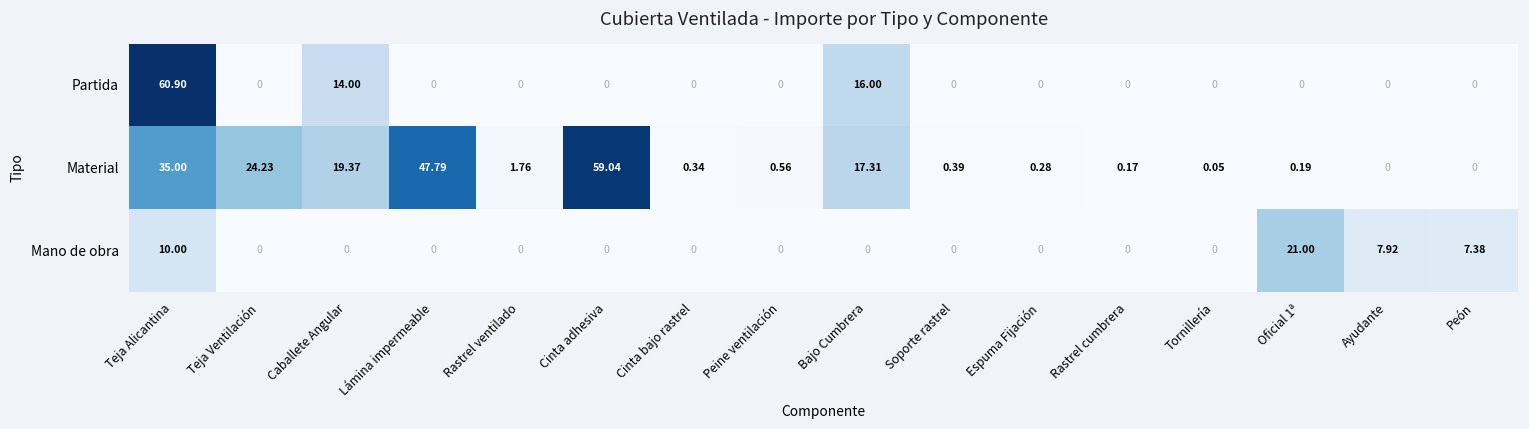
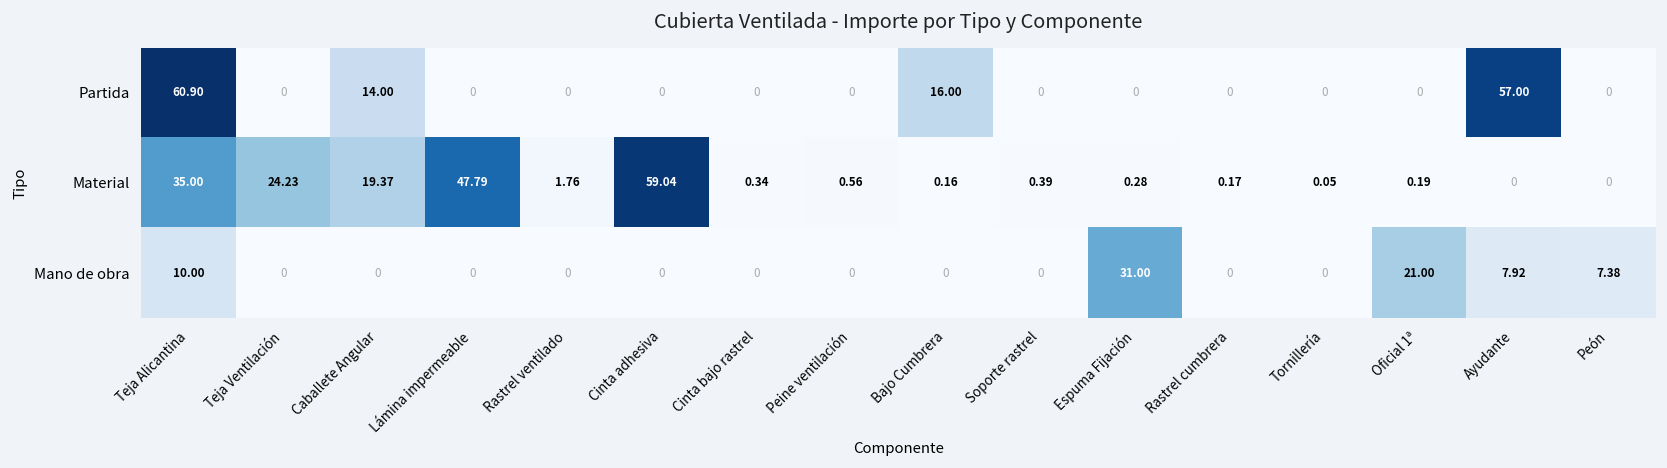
Partida, Ayudante: 0 -> 57.00
Material, Bajo Cumbrera: 17.31 -> 0.16
Mano de obra, Espuma Fijación: 0 -> 31.00
